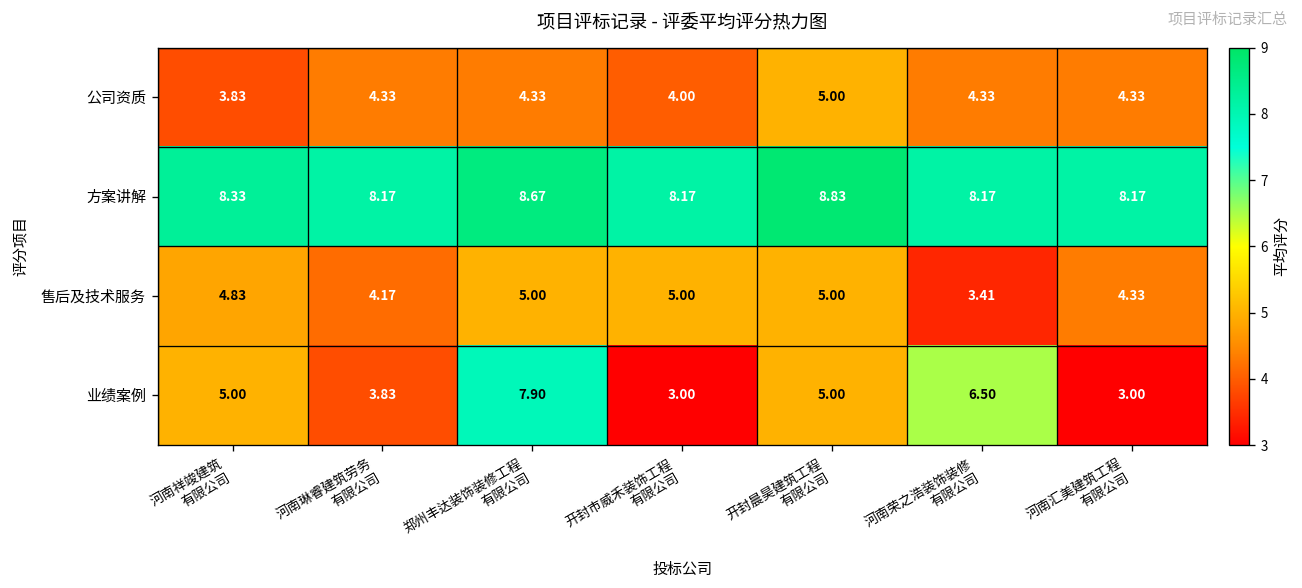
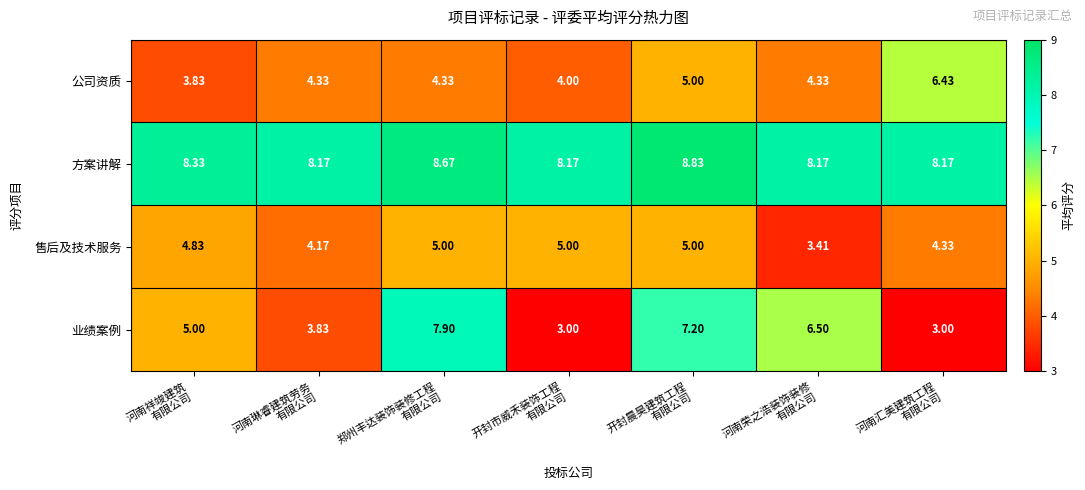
公司资质, 河南汇美建筑工程 有限公司: 4.33 -> 6.43
业绩案例, 开封晨昊建筑工程 有限公司: 5.00 -> 7.20
